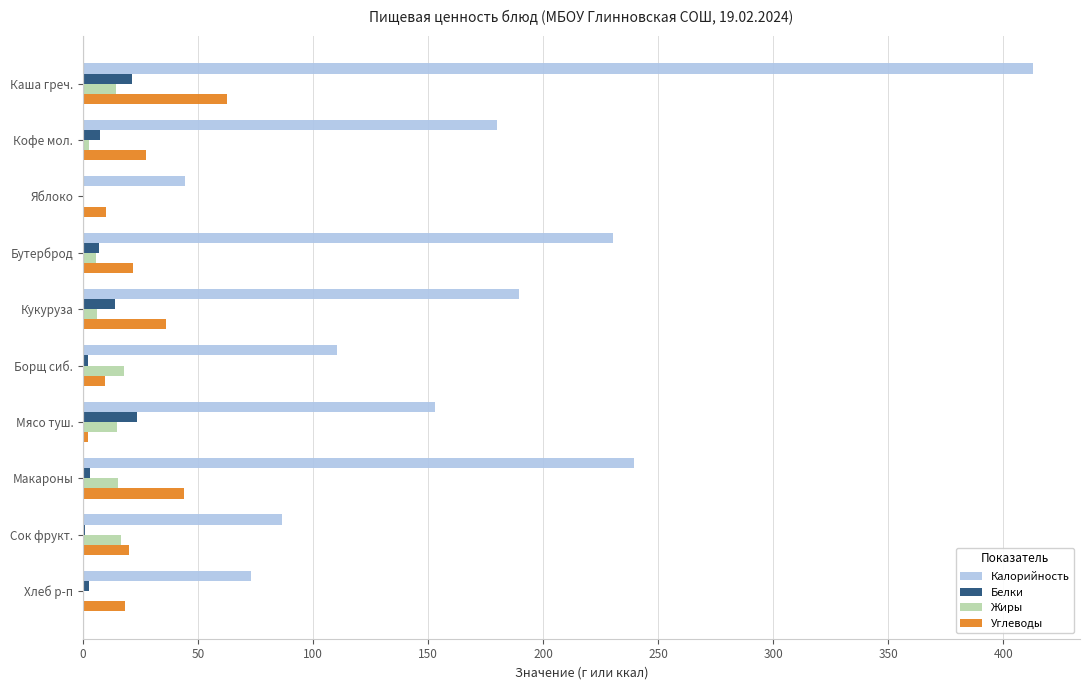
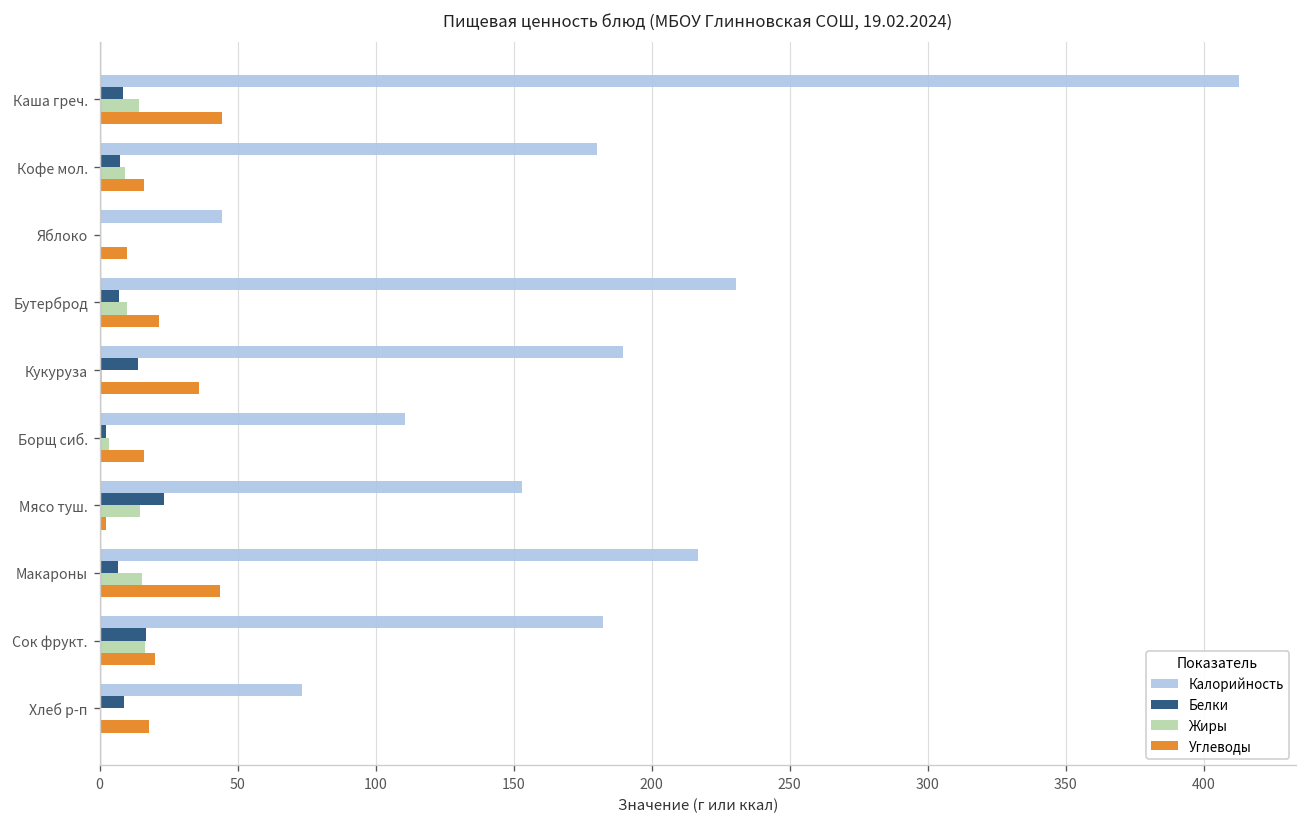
Белки, Каша греч.: 21 -> 8
Углеводы, Каша греч.: 62 -> 44
Жиры, Кофе мол.: 3 -> 9
Углеводы, Кофе мол.: 27 -> 16
Жиры, Бутерброд: 6 -> 10
Жиры, Кукуруза: 6 -> 1
Жиры, Борщ сиб.: 18 -> 3
Углеводы, Борщ сиб.: 10 -> 16
Калорийность, Макароны: 239 -> 217
Белки, Макароны: 3 -> 7
Калорийность, Сок фрукт.: 87 -> 182
Белки, Сок фрукт.: 1 -> 17
Белки, Хлеб р-п: 3 -> 9
